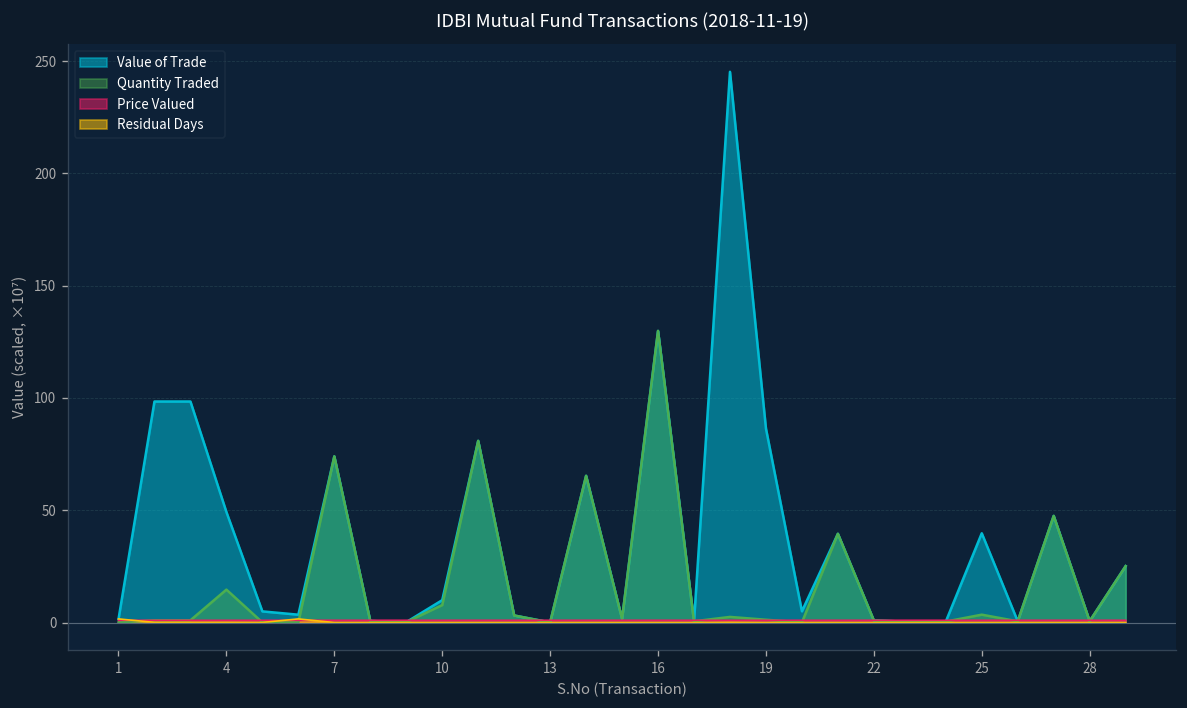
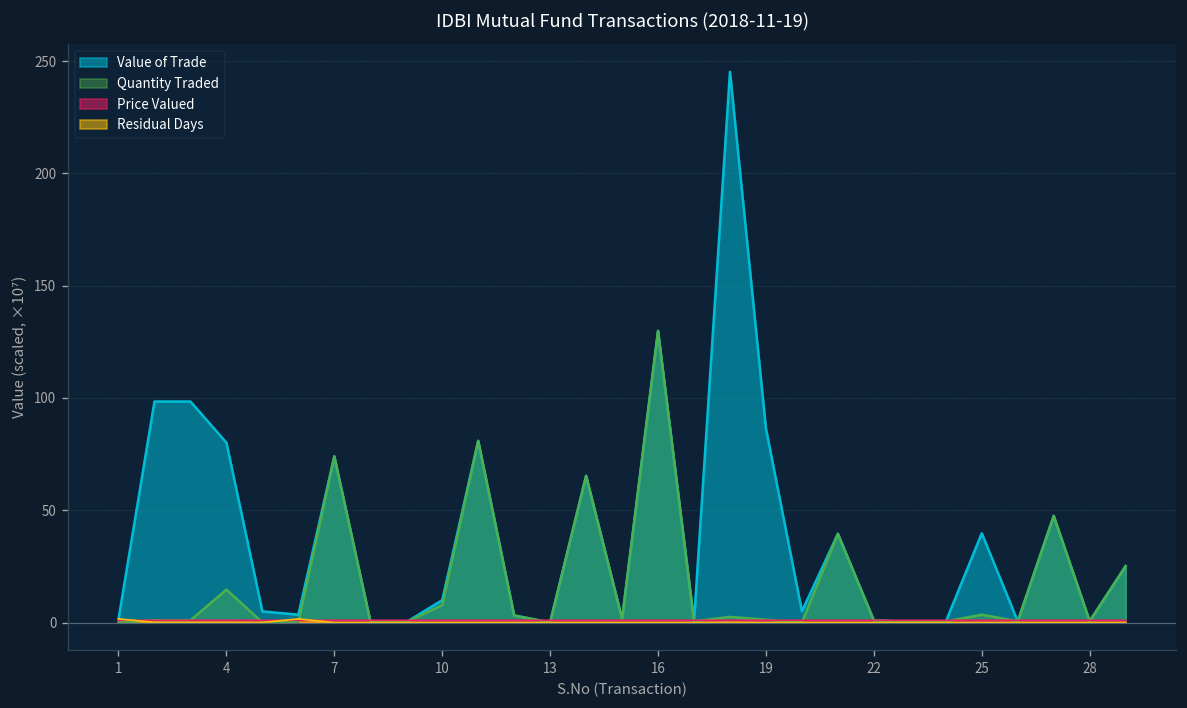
Value of Trade, 4: 49 -> 80
